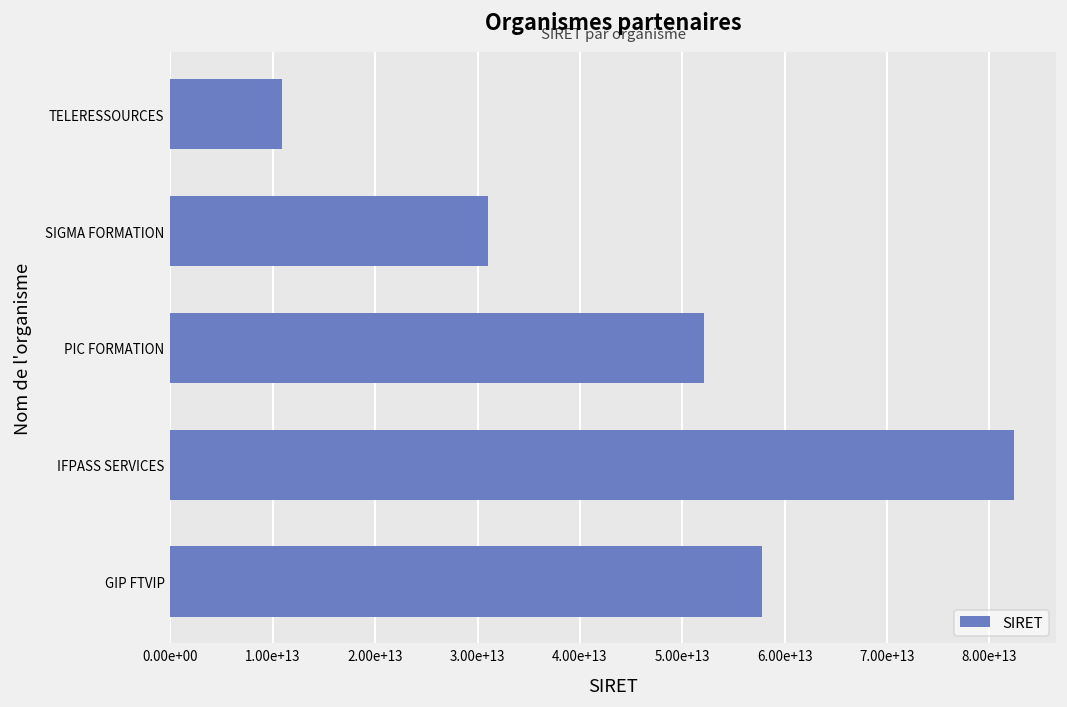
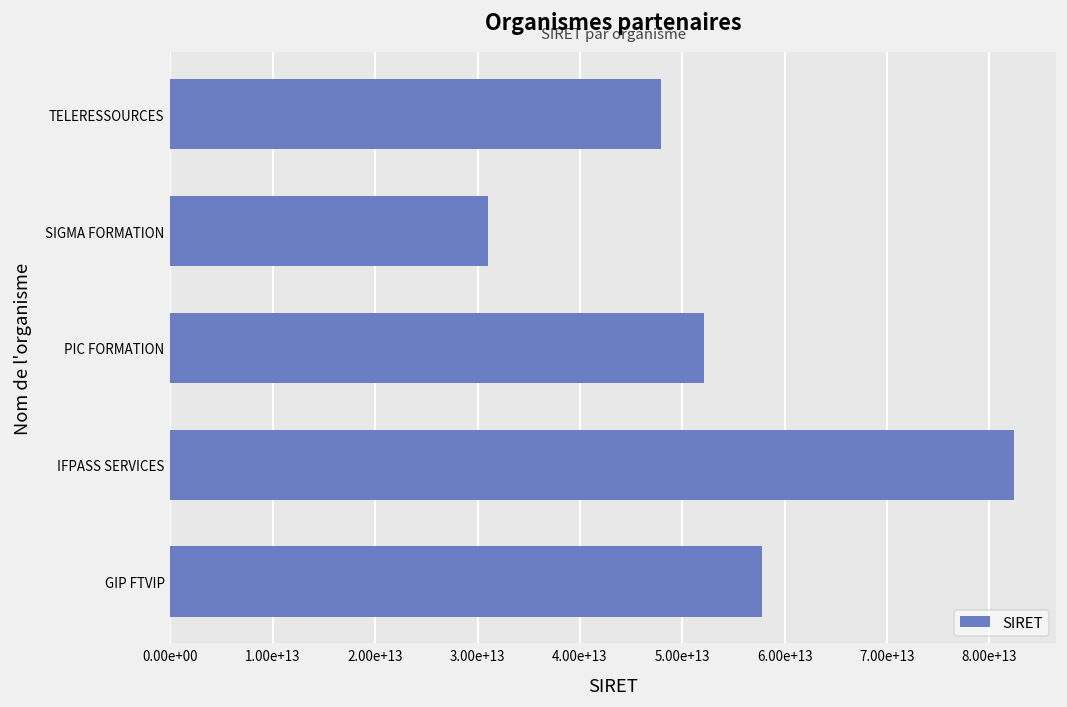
TELERESSOURCES: 11000000000000 -> 48000000000000
